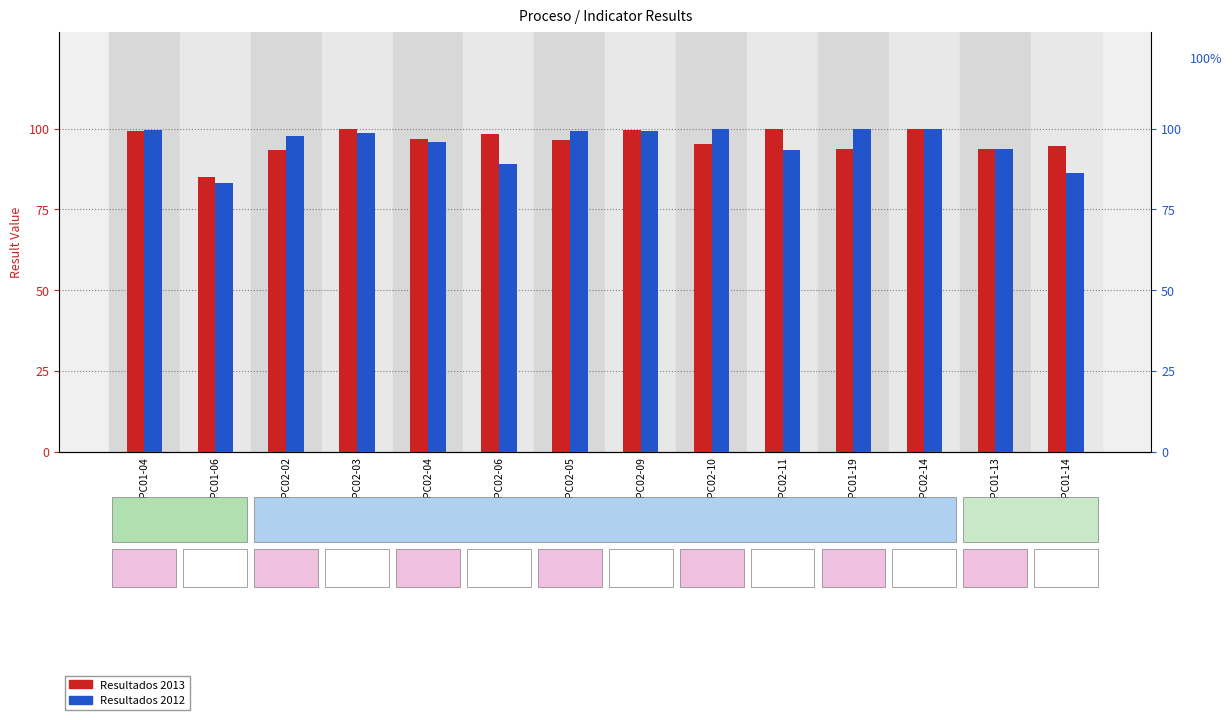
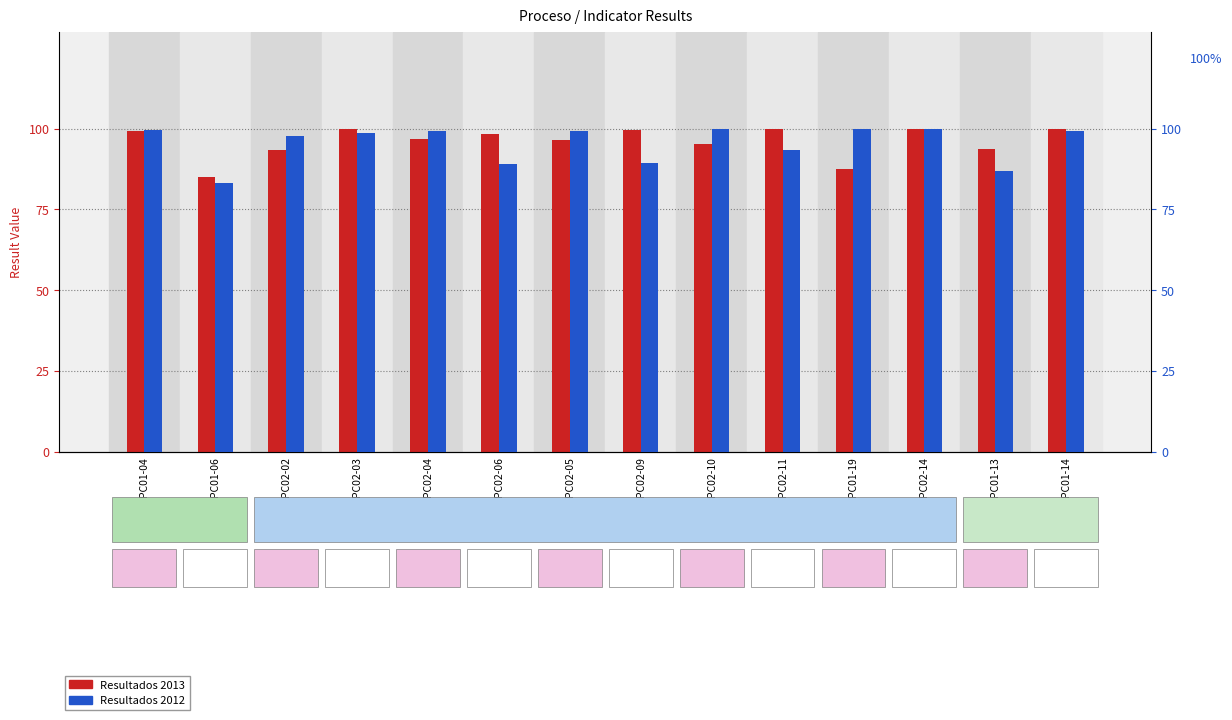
Resultados 2013, PC01-19: 94 -> 87
Resultados 2013, PC01-14: 95 -> 100
Resultados 2012, PC02-04: 96 -> 99
Resultados 2012, PC02-09: 99 -> 89
Resultados 2012, PC01-13: 94 -> 87
Resultados 2012, PC01-14: 86 -> 99
